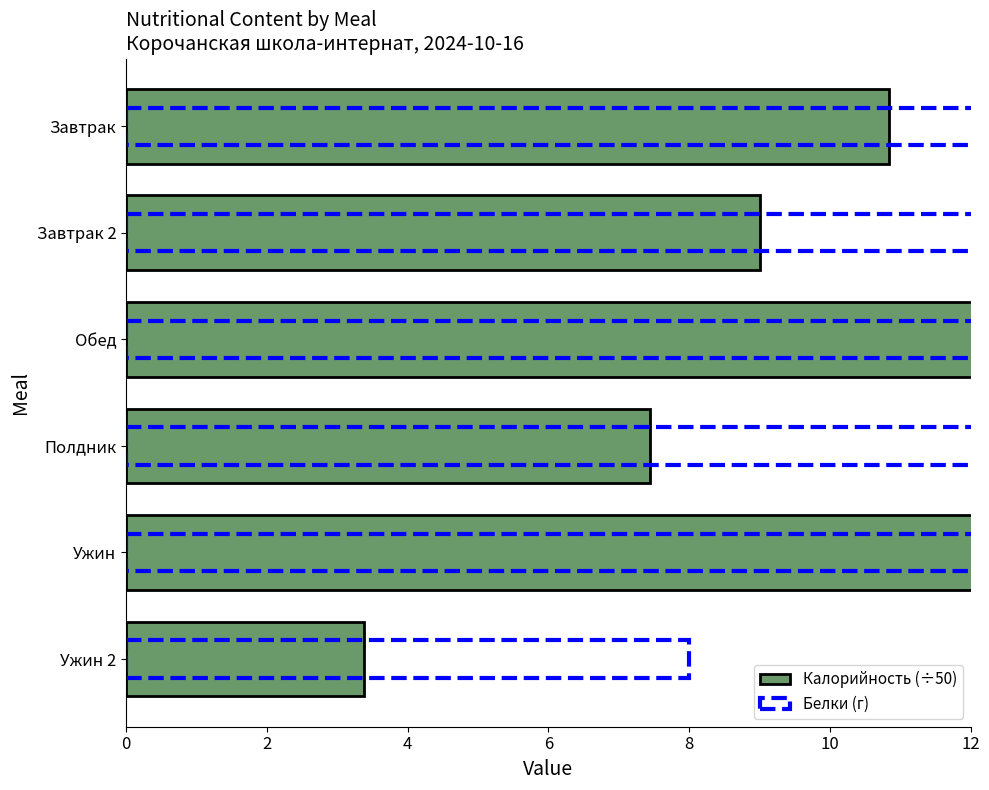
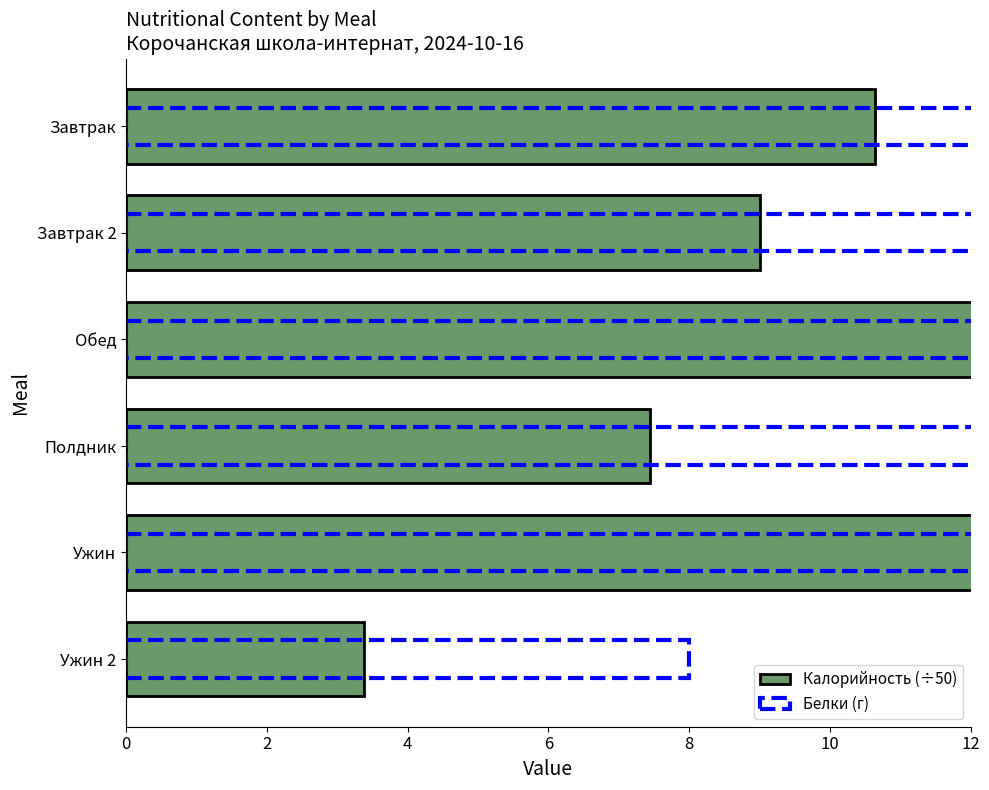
Калорийность (÷50), Завтрак: 10.8 -> 10.6
